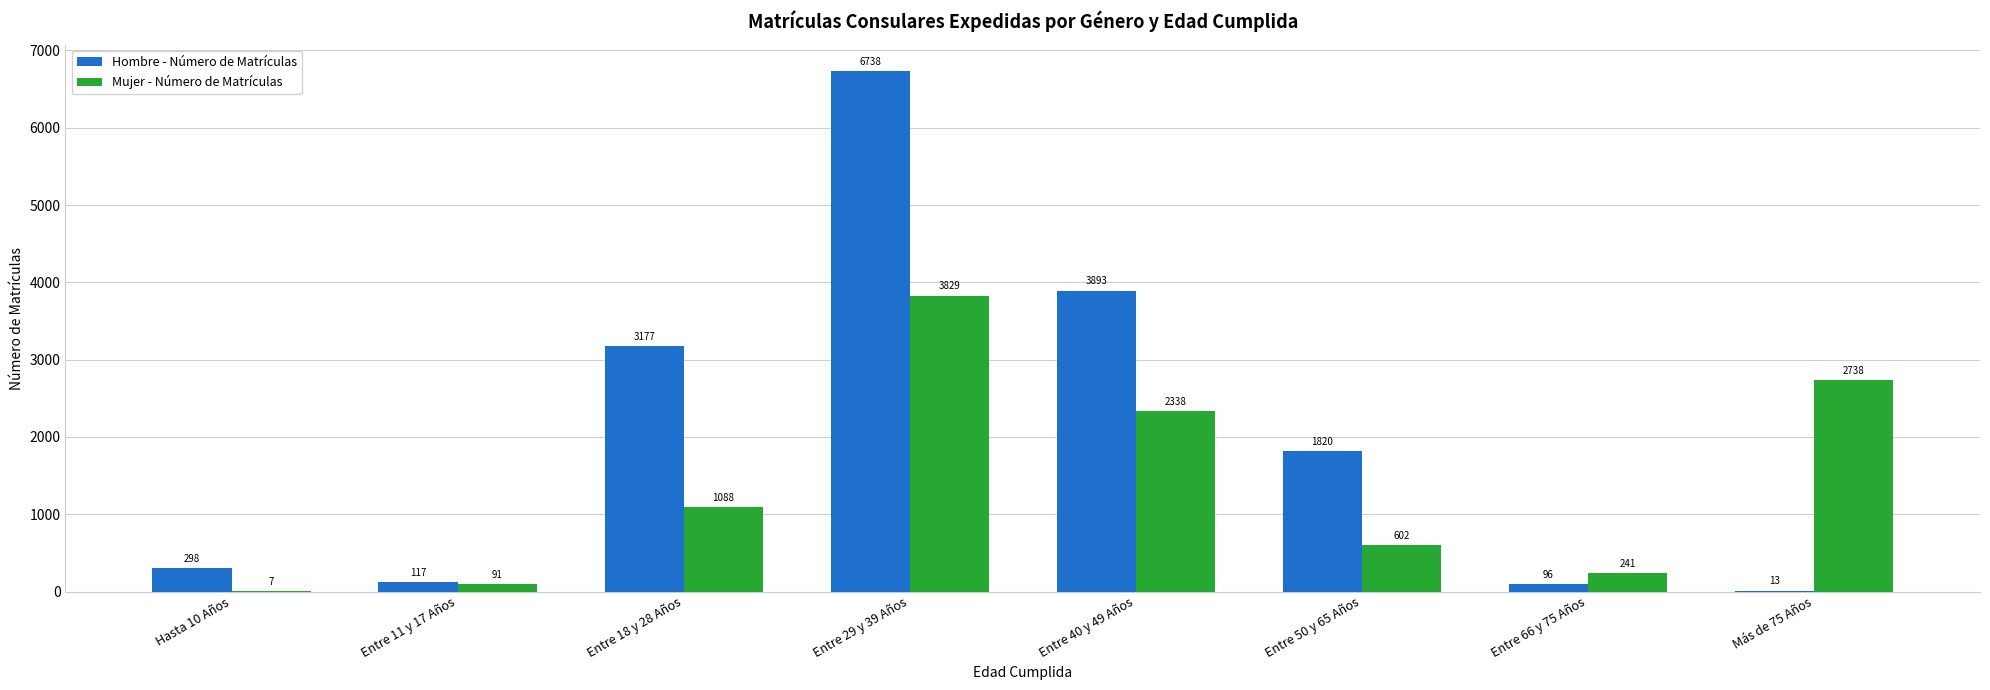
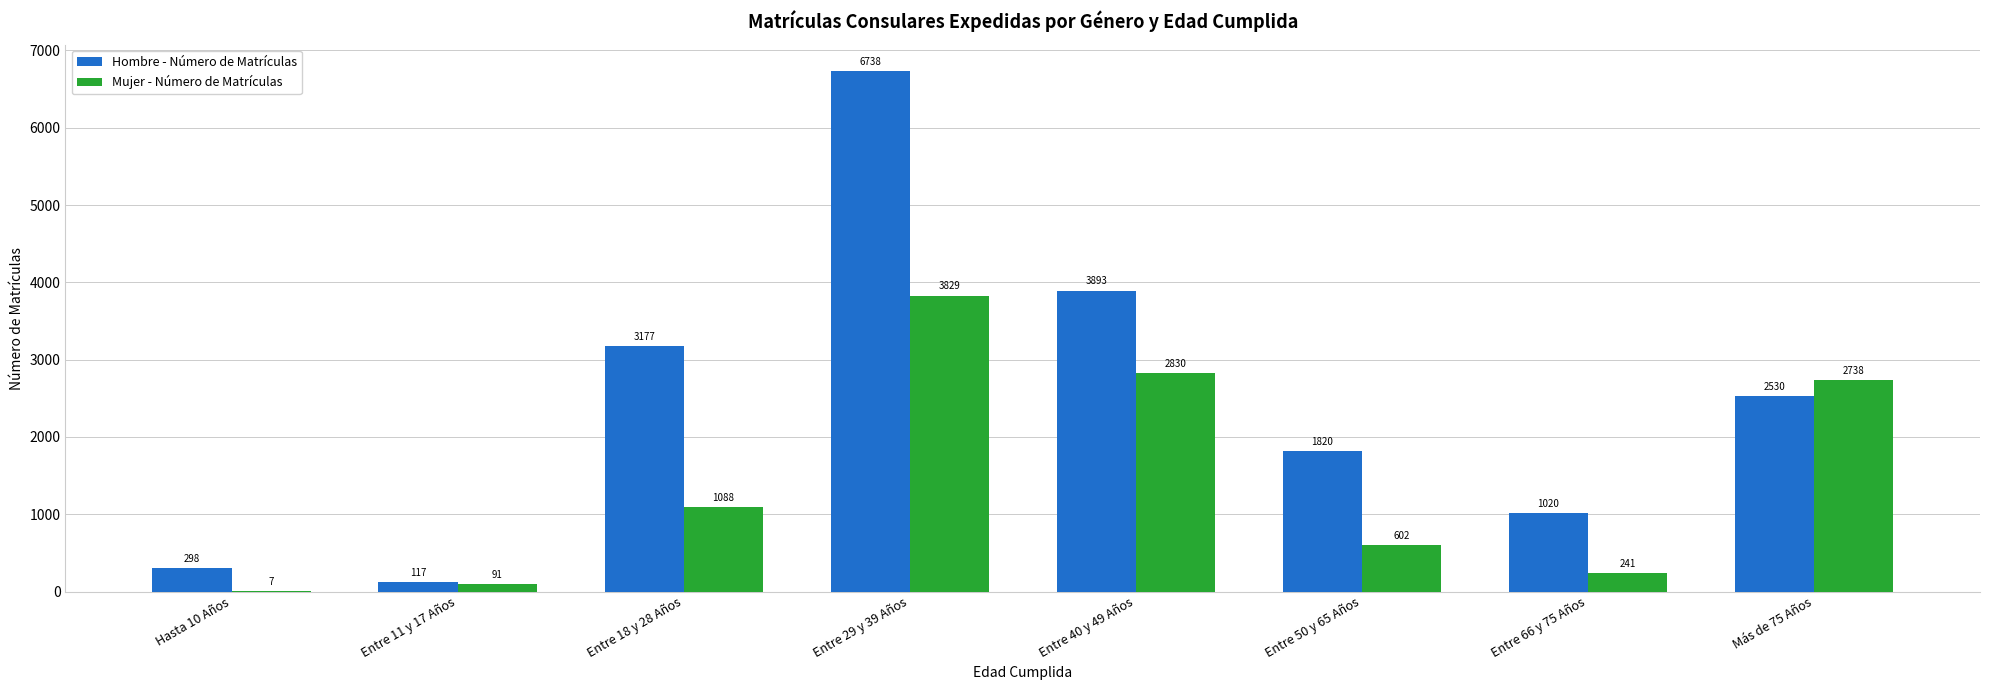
Mujer - Número de Matrículas, Entre 40 y 49 Años: 2338 -> 2830
Hombre - Número de Matrículas, Entre 66 y 75 Años: 96 -> 1020
Hombre - Número de Matrículas, Más de 75 Años: 13 -> 2530
